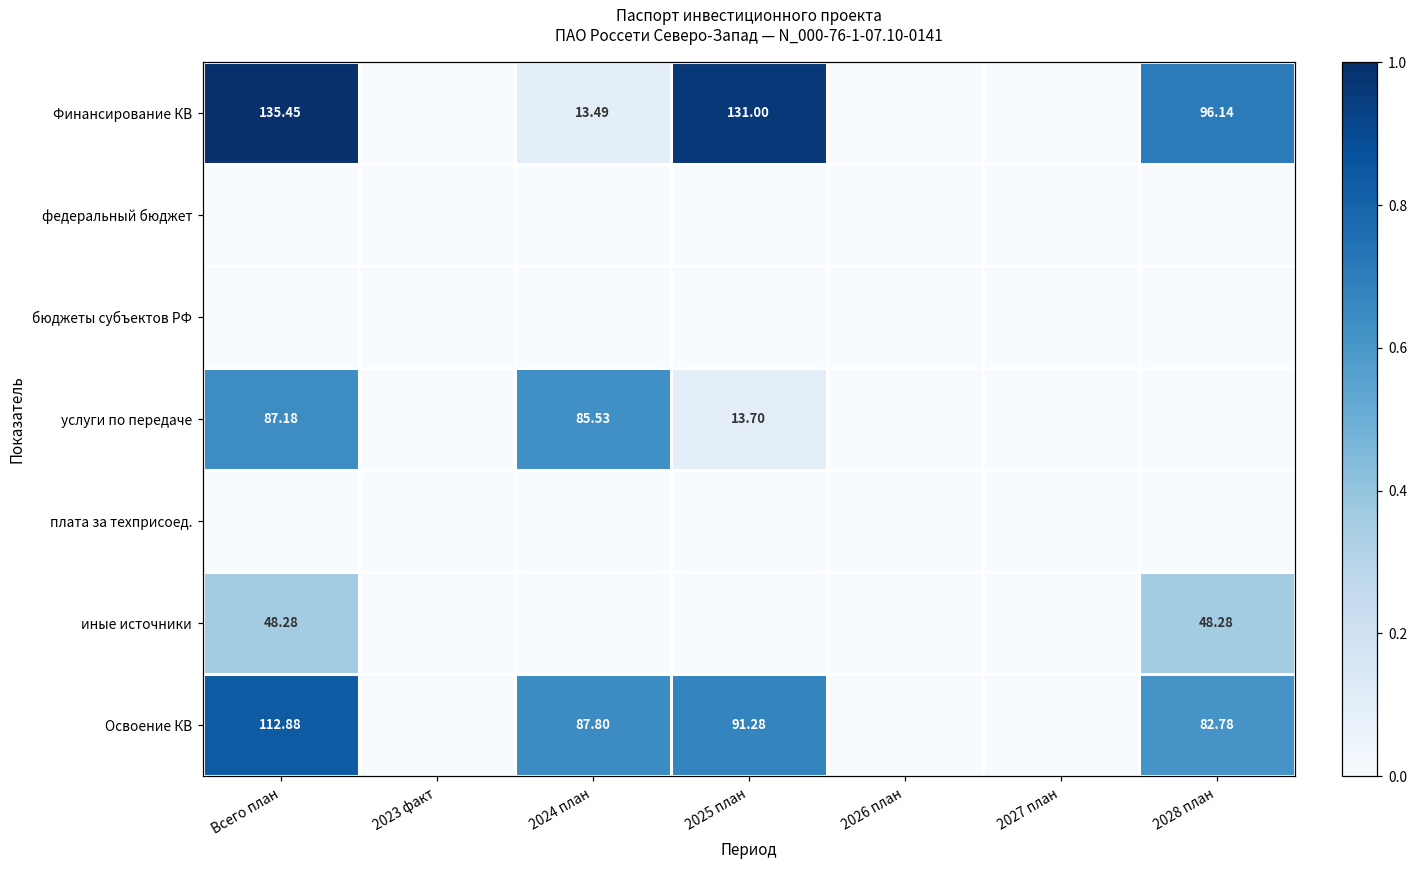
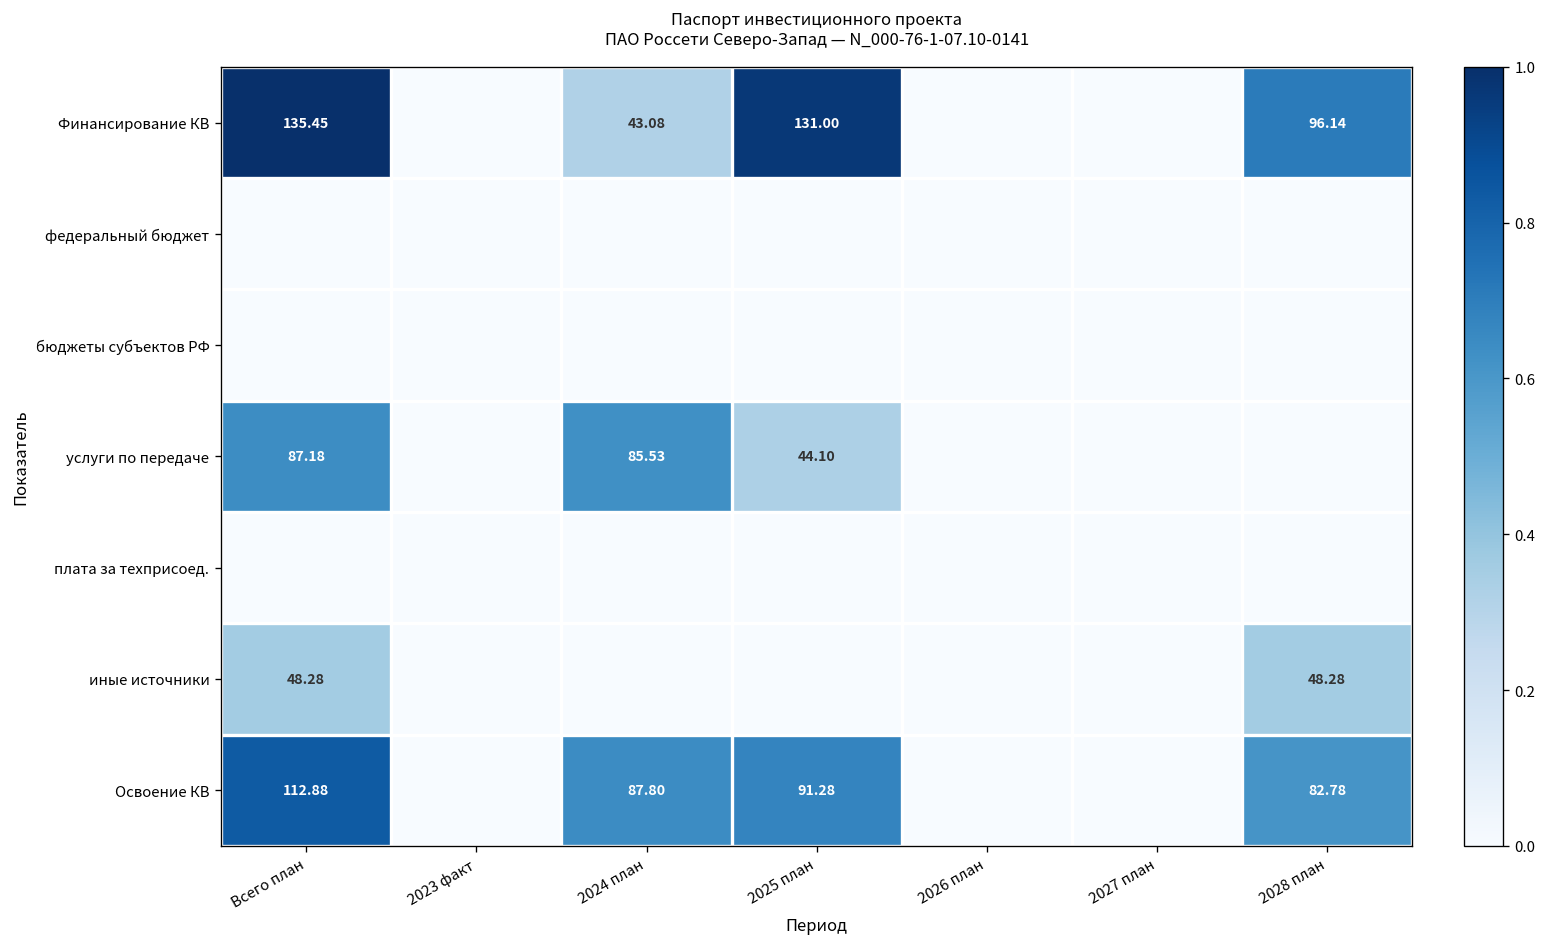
Финансирование КВ, 2024 план: 13.49 -> 43.08
услуги по передаче, 2025 план: 13.70 -> 44.10
